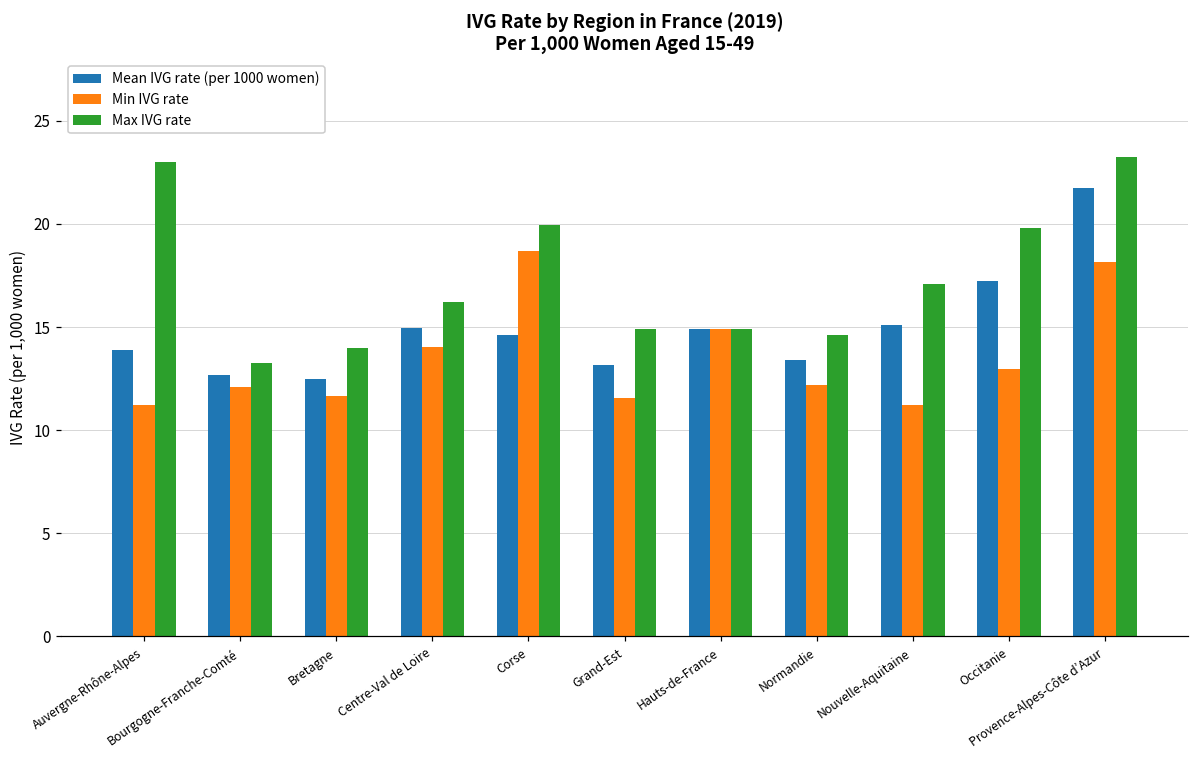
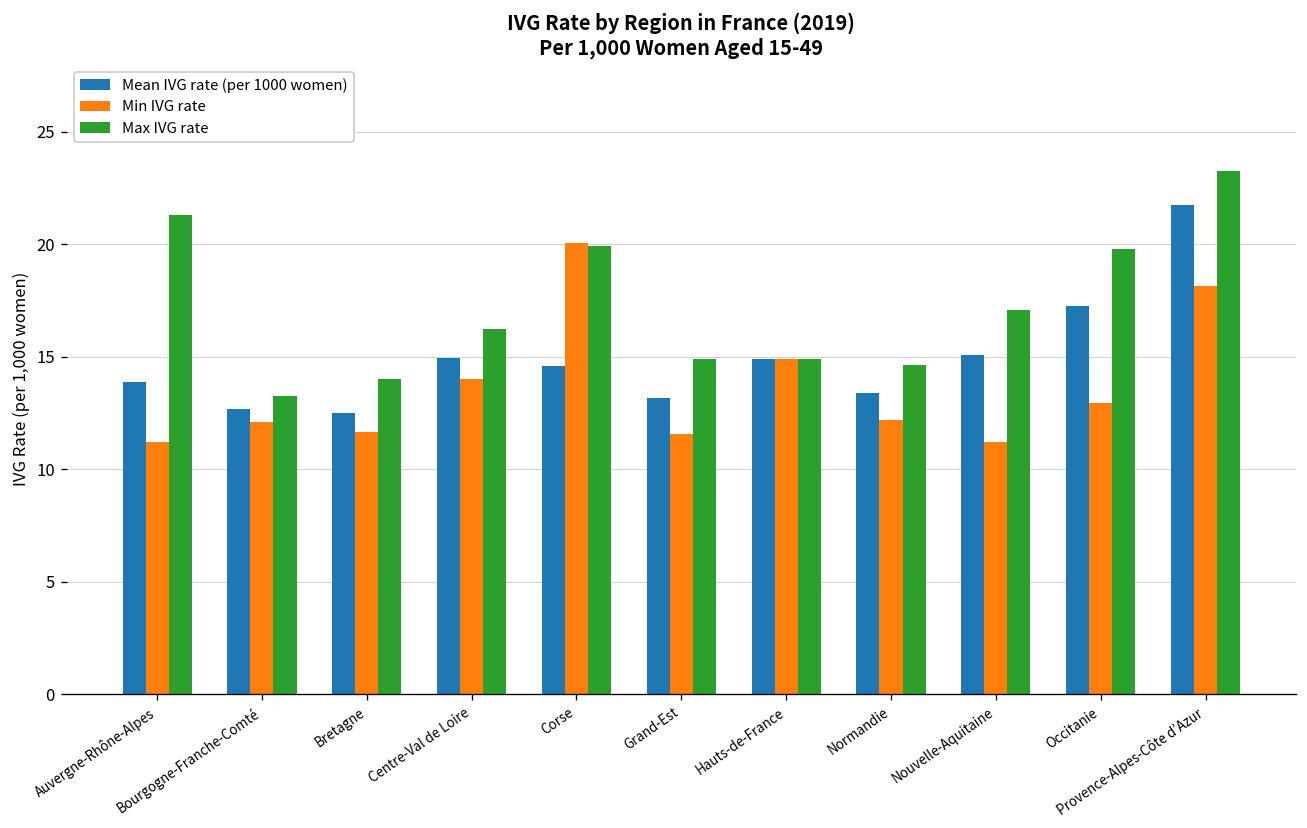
Max IVG rate, Auvergne-Rhône-Alpes: 23.0 -> 21.3
Min IVG rate, Corse: 18.7 -> 20.1
